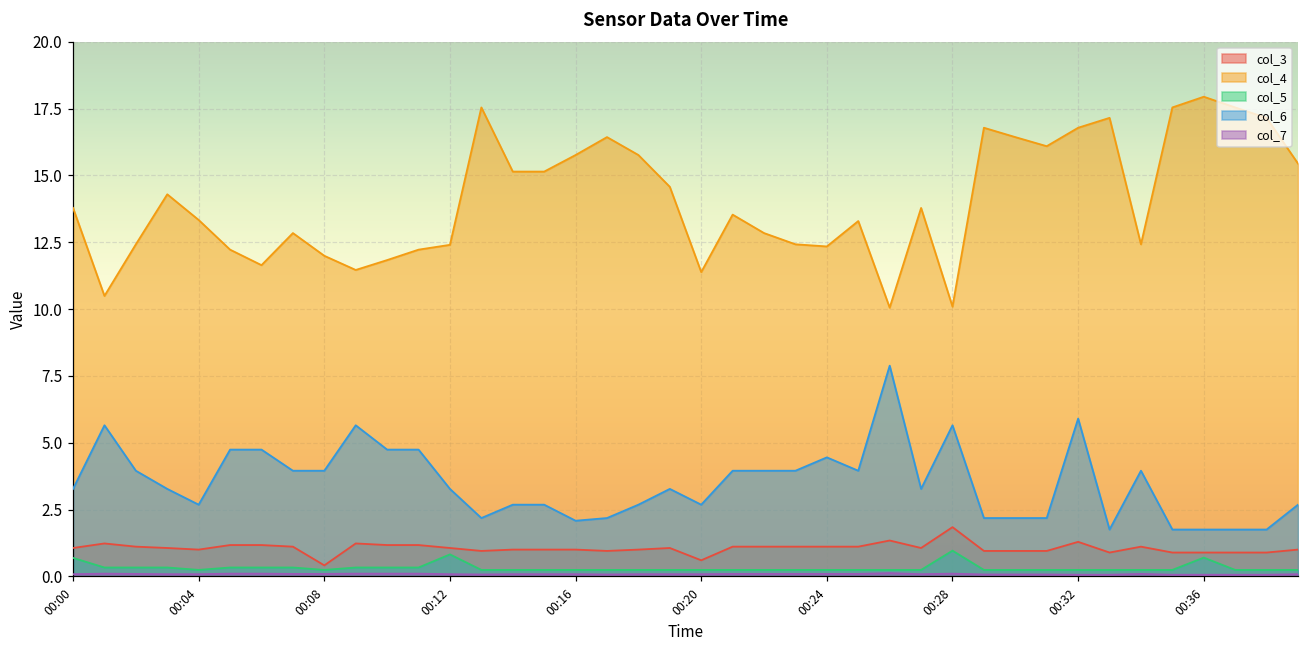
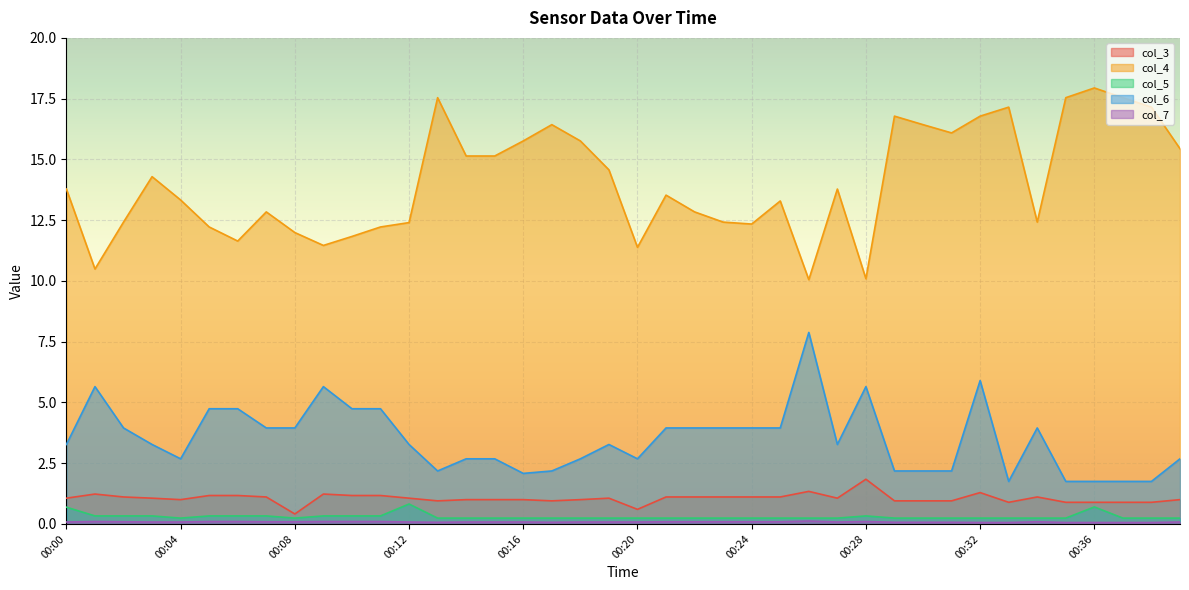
col_6, 00:24: 4.5 -> 4.0
col_5, 00:28: 1.0 -> 0.3
